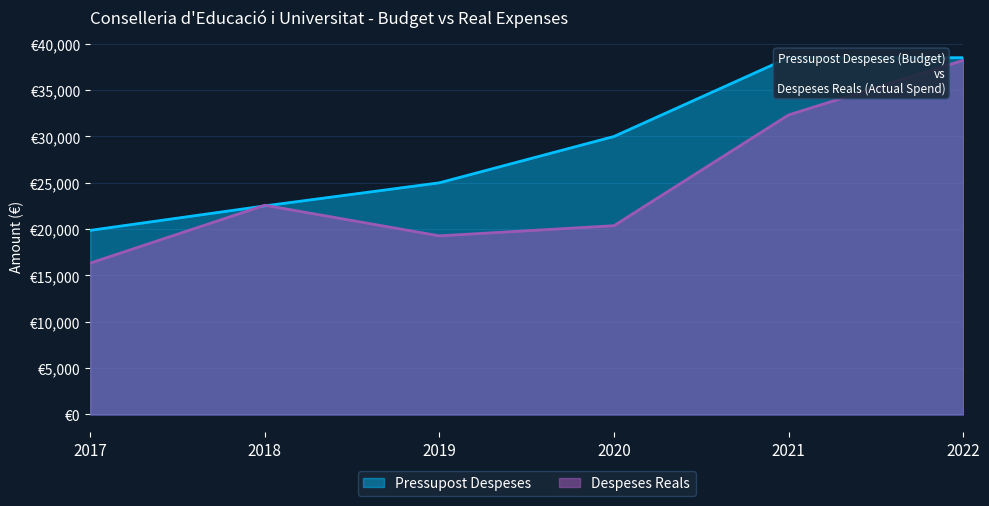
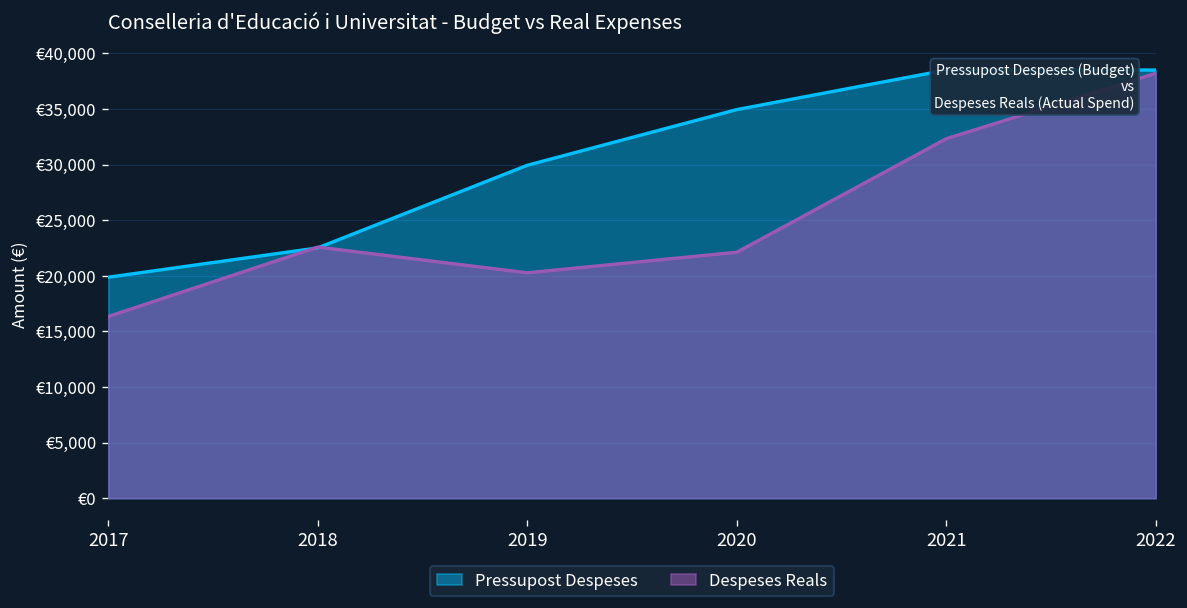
Pressupost Despeses, 2019: €25,000 -> €30,000
Despeses Reals, 2019: €19,000 -> €20,000
Pressupost Despeses, 2020: €30,000 -> €35,000
Despeses Reals, 2020: €20,000 -> €22,000
